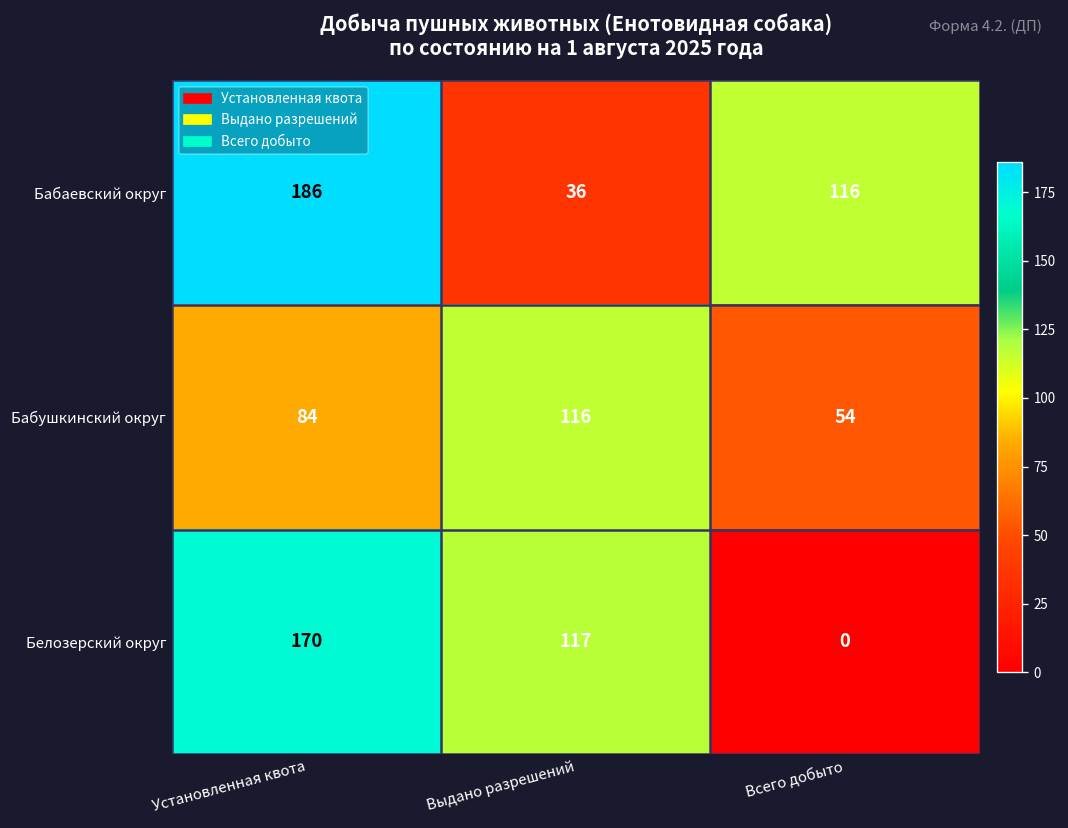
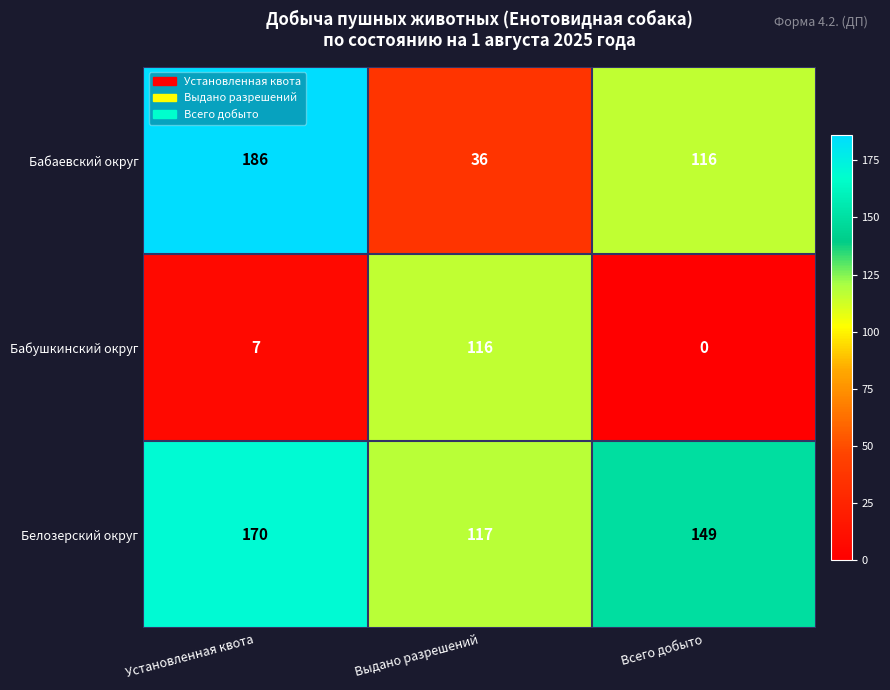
Бабушкинский округ, Установленная квота: 84 -> 7
Бабушкинский округ, Всего добыто: 54 -> 0
Белозерский округ, Всего добыто: 0 -> 149
